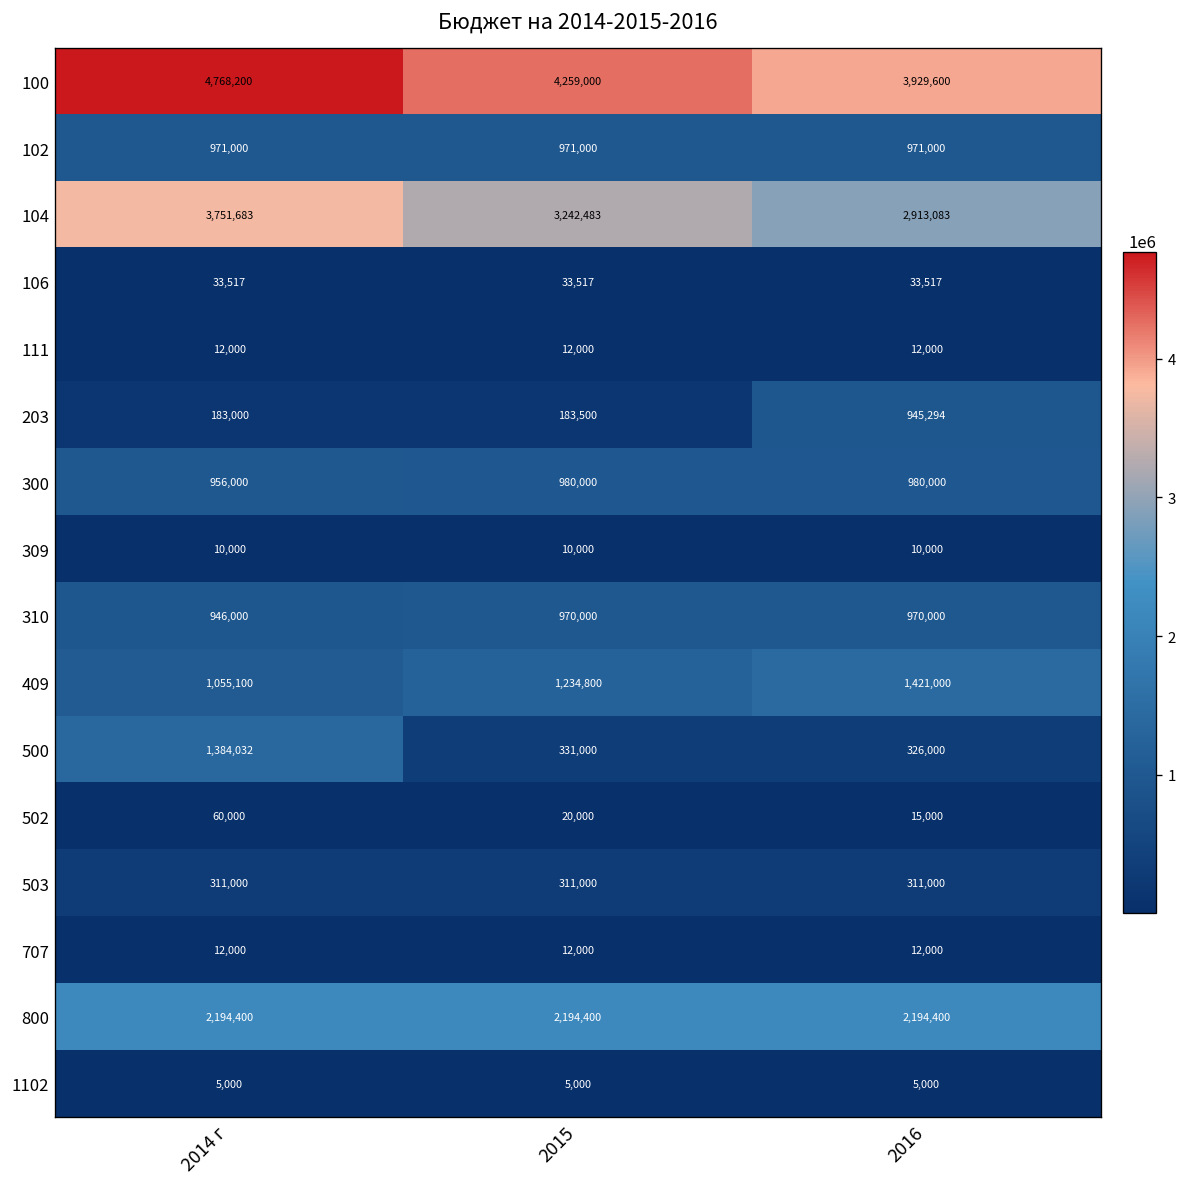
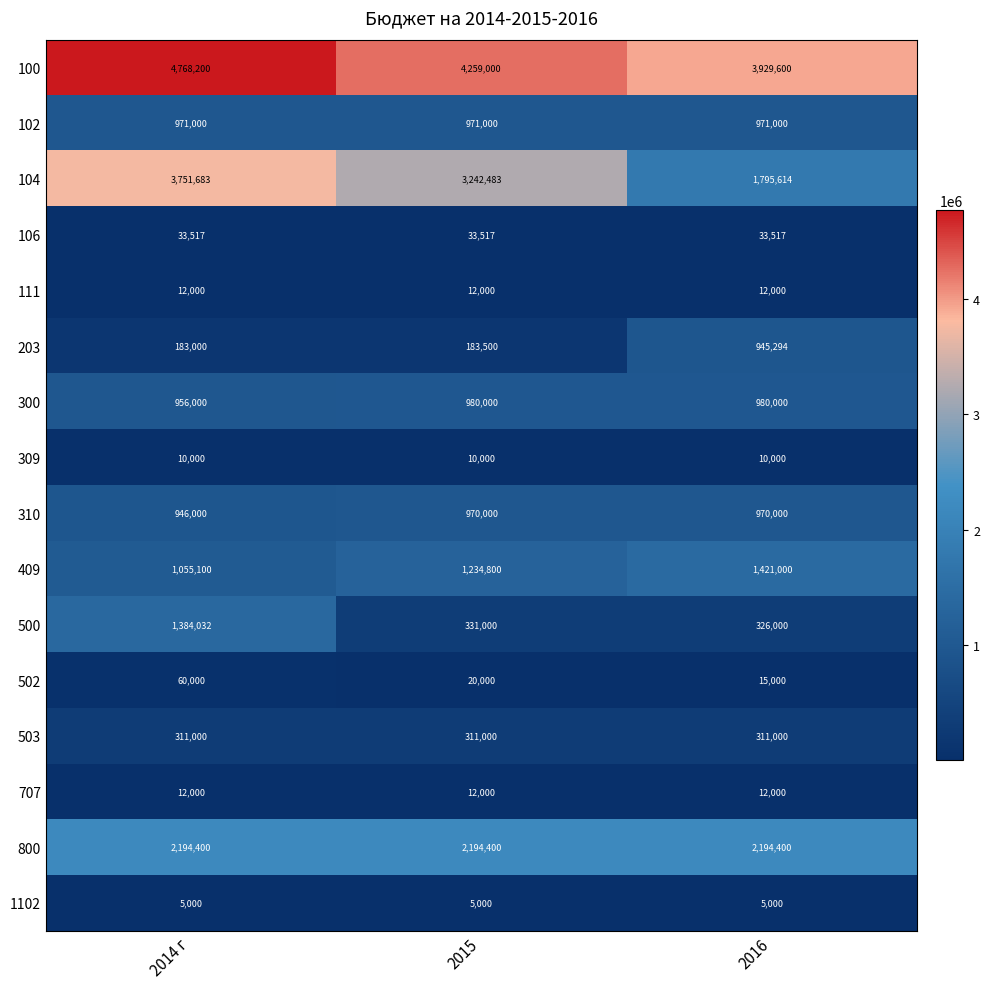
104, 2016: 2,913,083 -> 1,795,614
